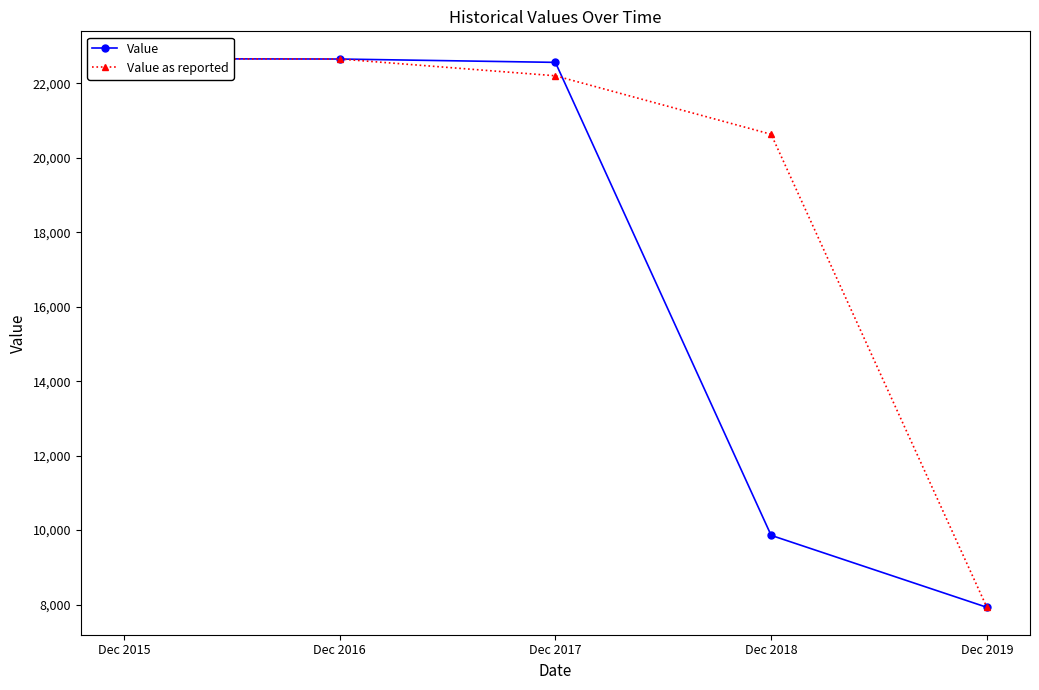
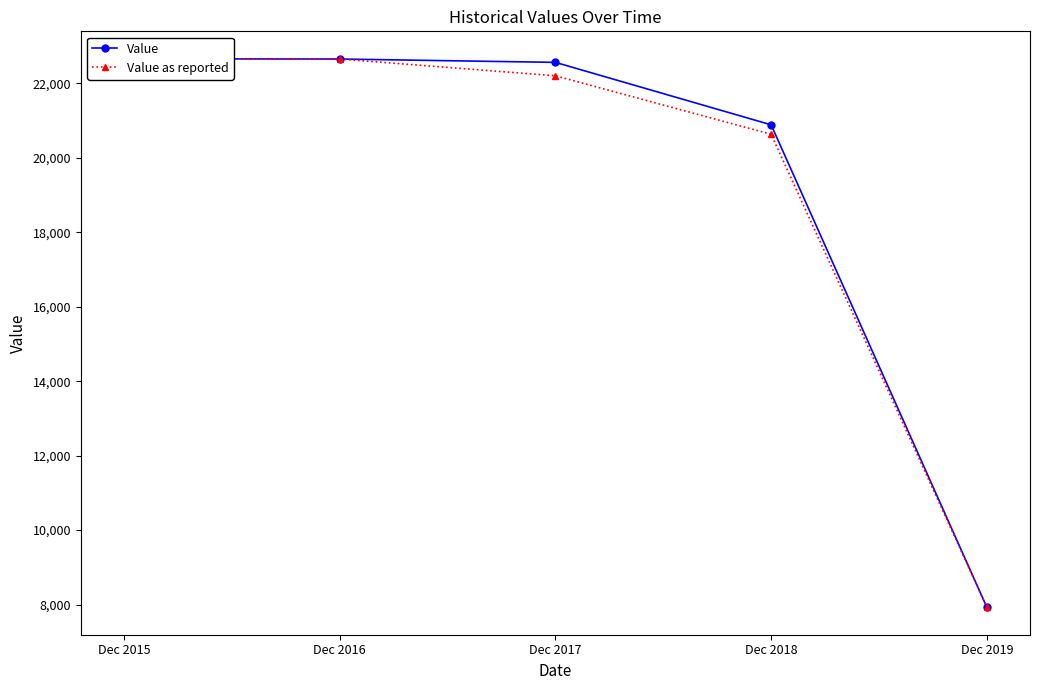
Value, Dec 2018: 9,900 -> 20,900
